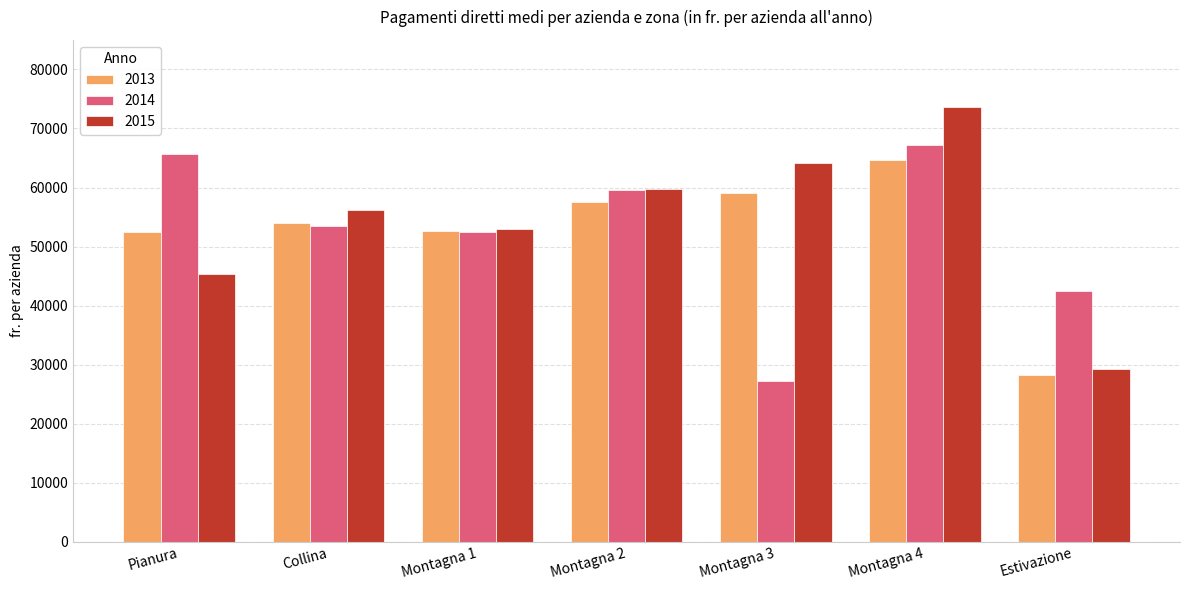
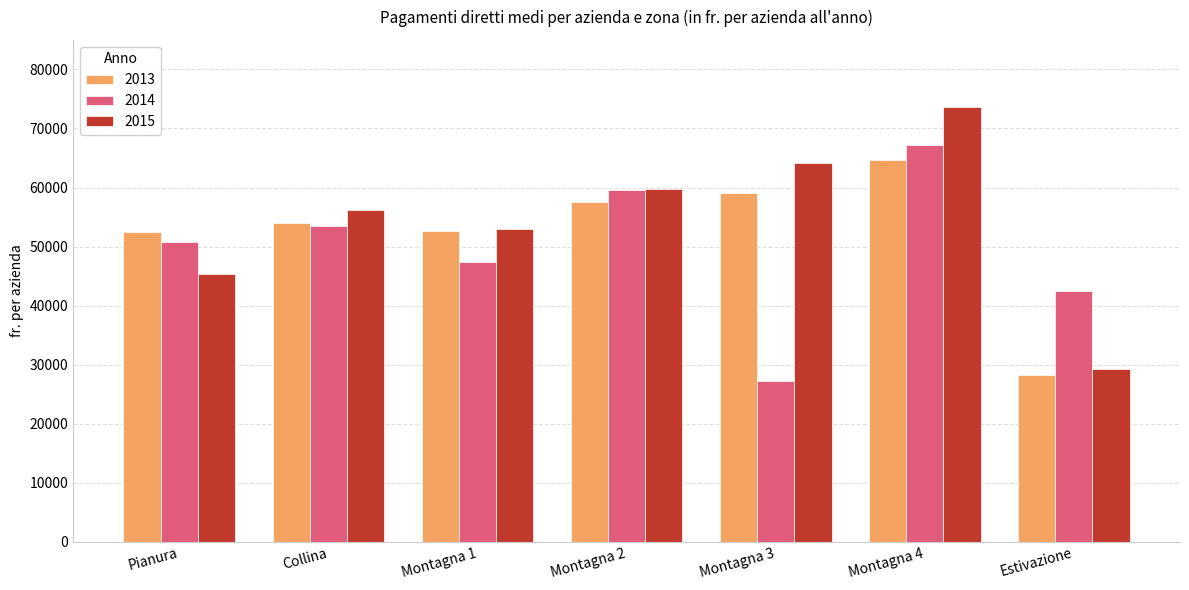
2014, Pianura: 66000 -> 51000
2014, Montagna 1: 53000 -> 47000
